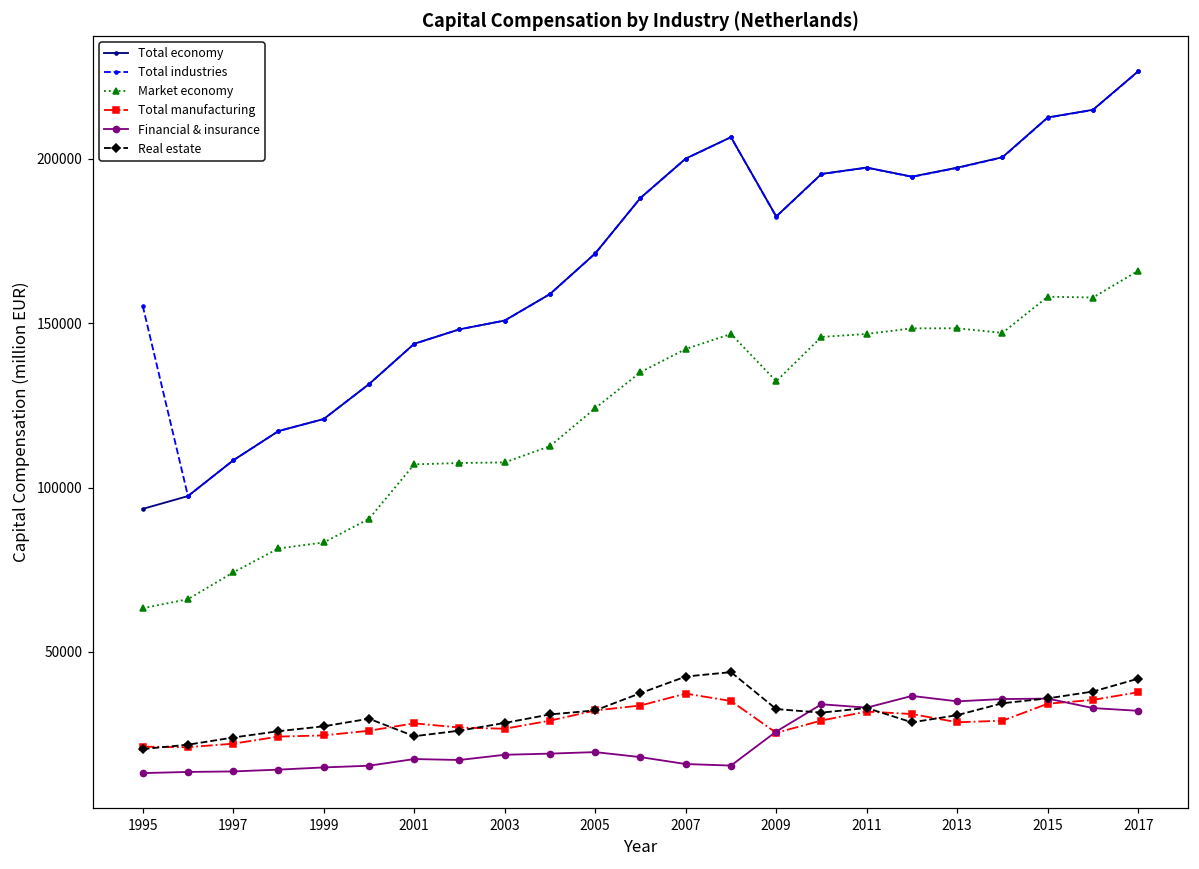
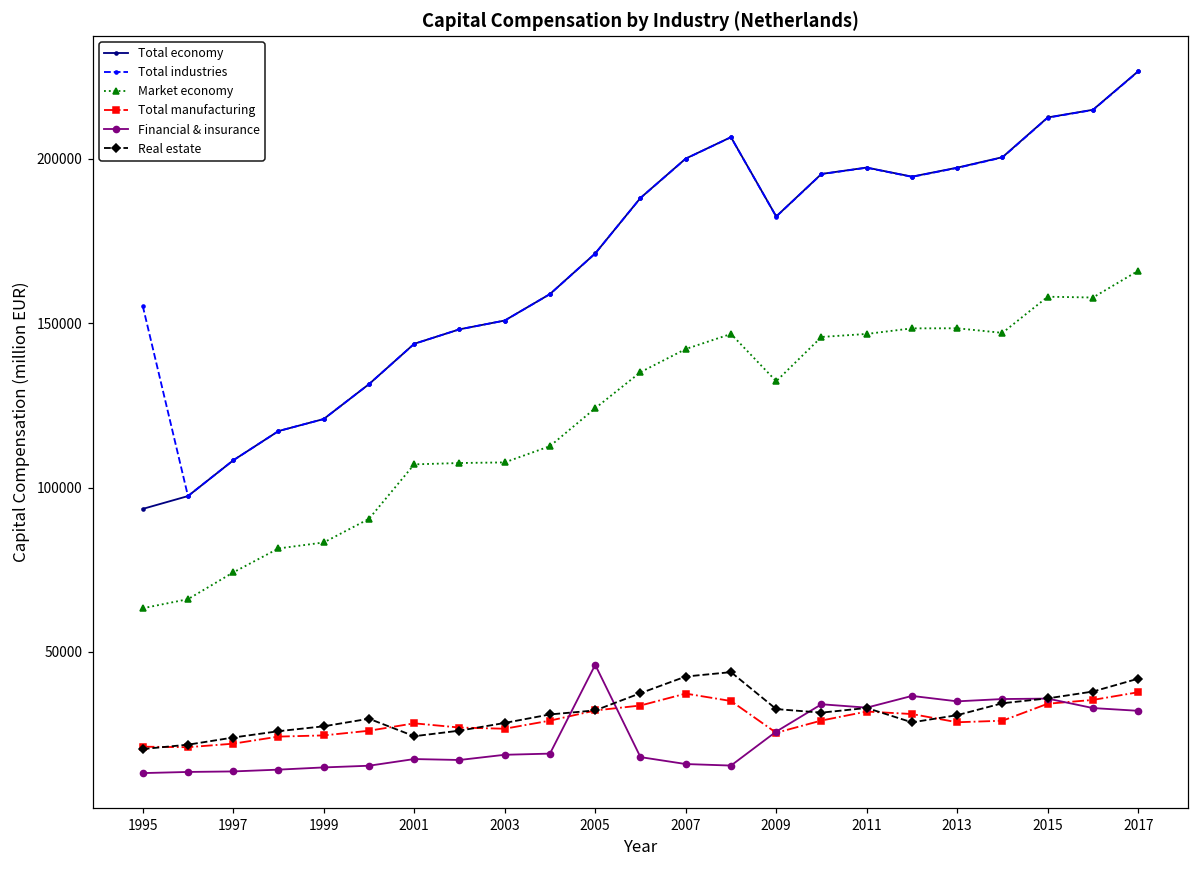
Financial & insurance, 2005: 20000 -> 46000
